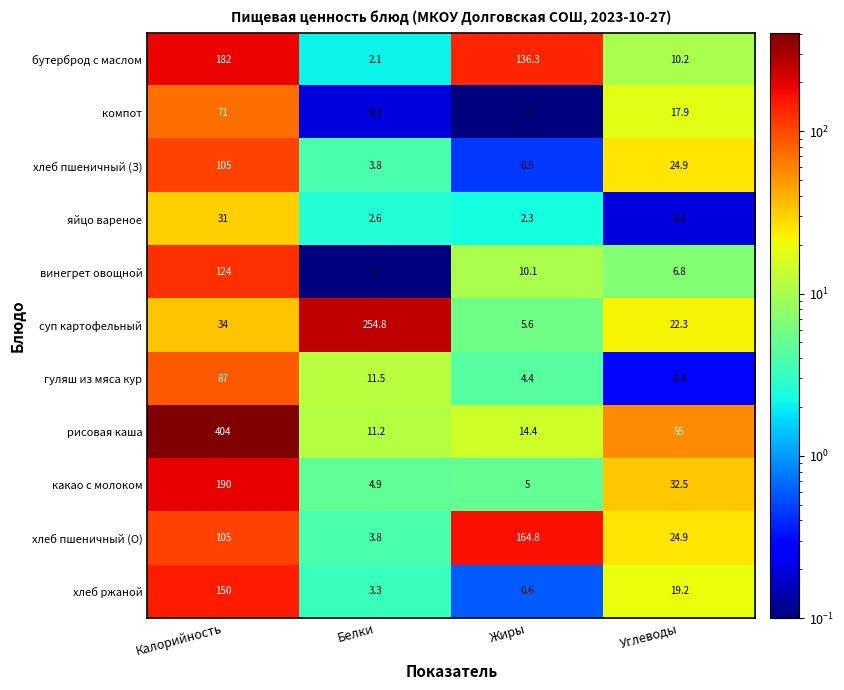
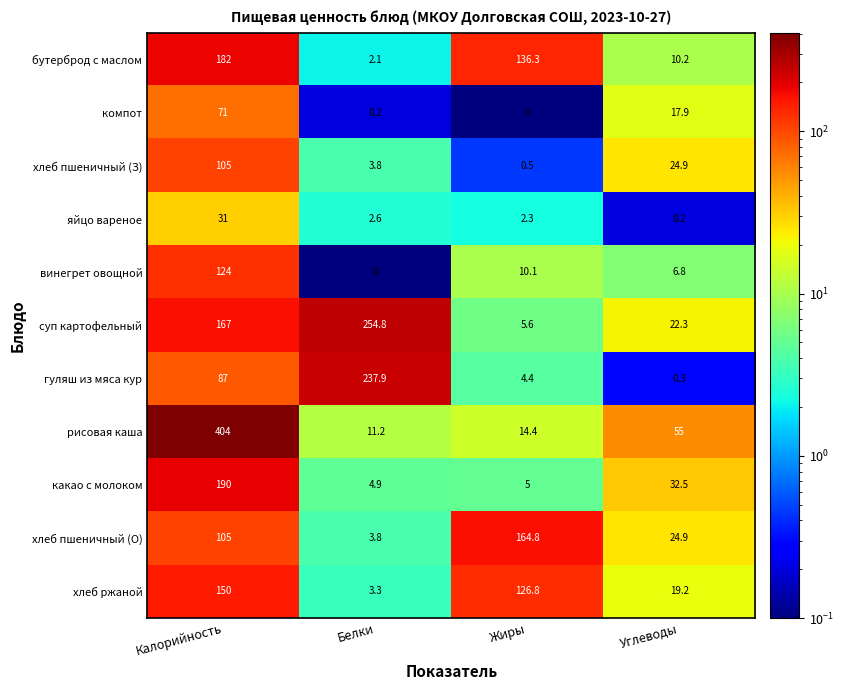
суп картофельный, Калорийность: 34 -> 167
гуляш из мяса кур, Белки: 11.5 -> 237.9
хлеб ржаной, Жиры: 0.6 -> 126.8
